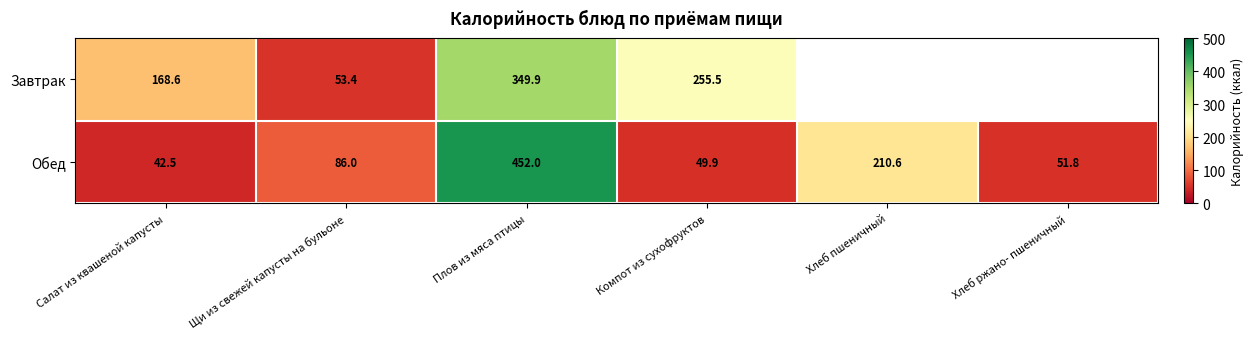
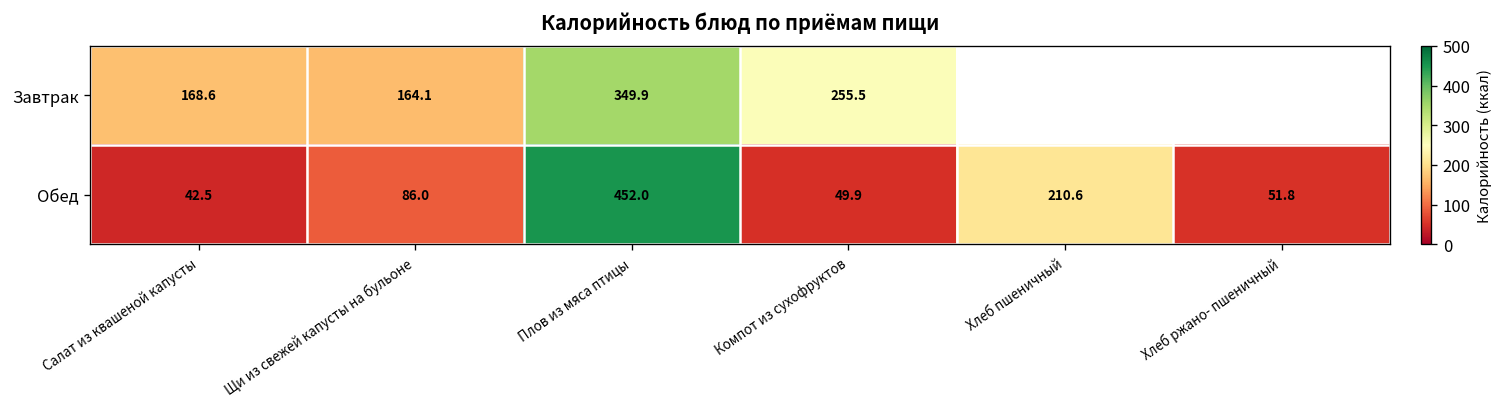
Завтрак, Щи из свежей капусты на бульоне: 53.4 -> 164.1
